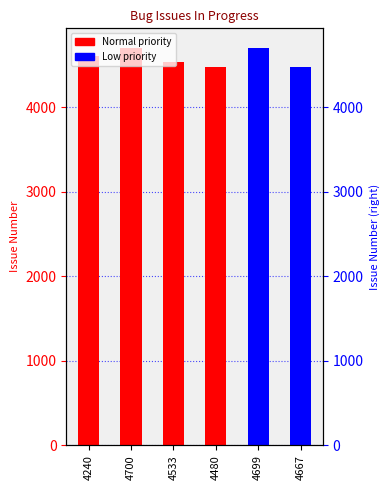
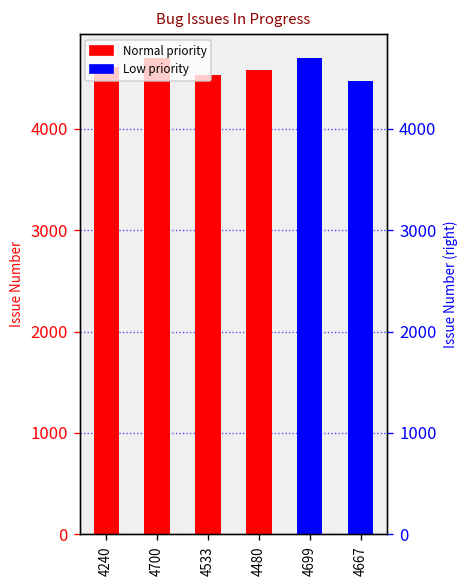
4480: 4500 -> 4600
